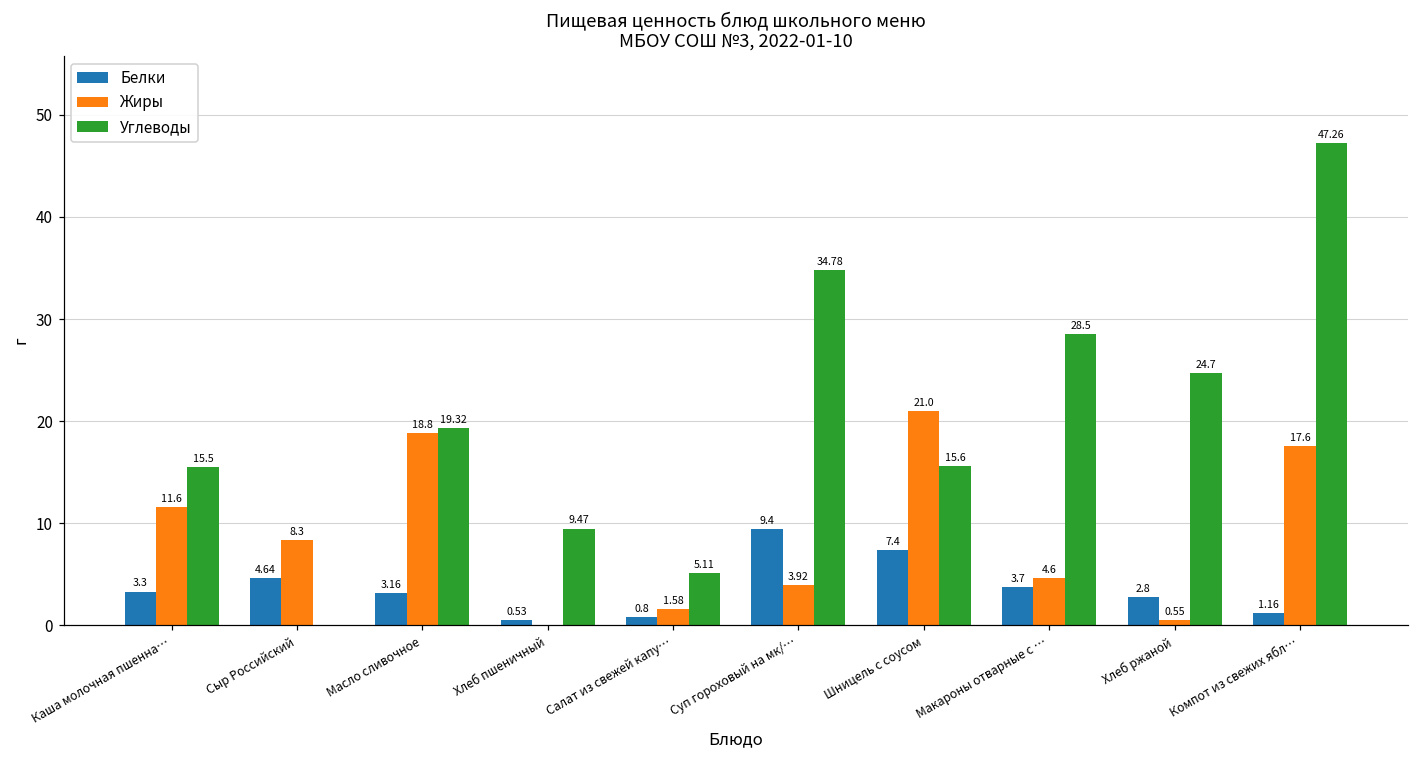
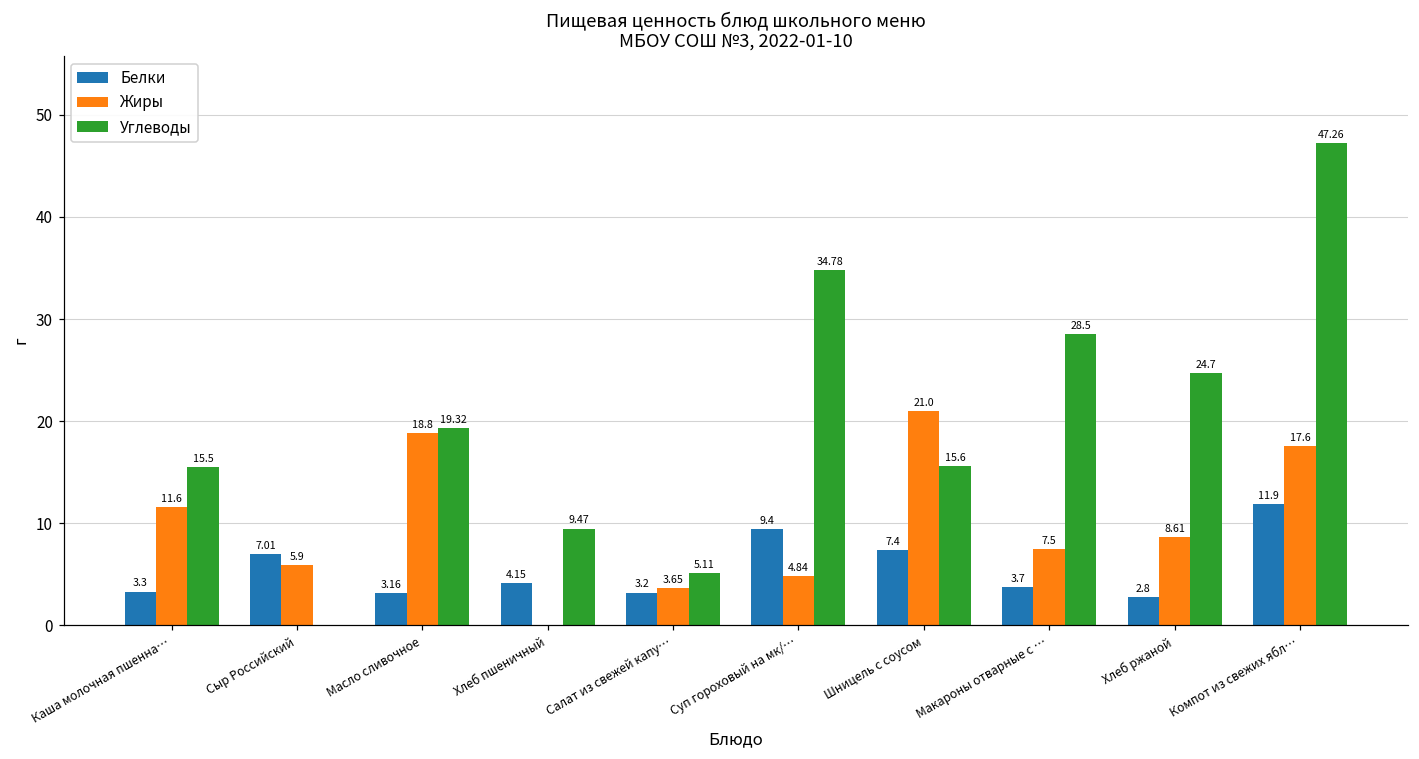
Белки, Сыр Российский: 4.64 -> 7.01
Жиры, Сыр Российский: 8.3 -> 5.9
Белки, Хлеб пшеничный: 0.53 -> 4.15
Белки, Салат из свежей капу…: 0.8 -> 3.2
Жиры, Салат из свежей капу…: 1.58 -> 3.65
Жиры, Суп гороховый на мк/…: 3.92 -> 4.84
Жиры, Макароны отварные с …: 4.6 -> 7.5
Жиры, Хлеб ржаной: 0.55 -> 8.61
Белки, Компот из свежих ябл…: 1.16 -> 11.9
